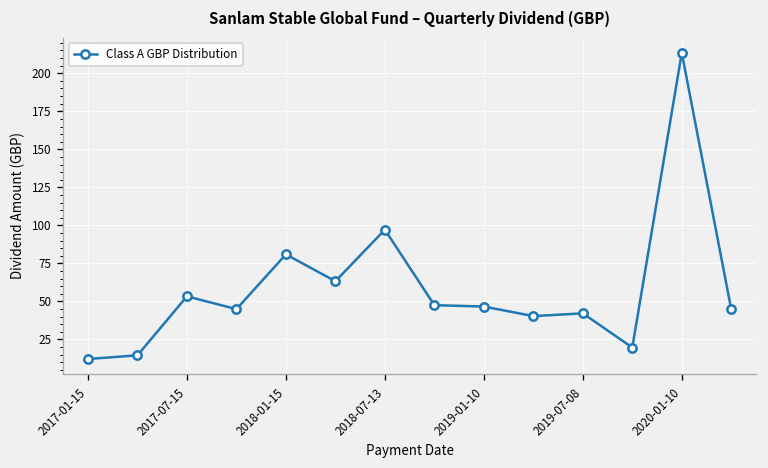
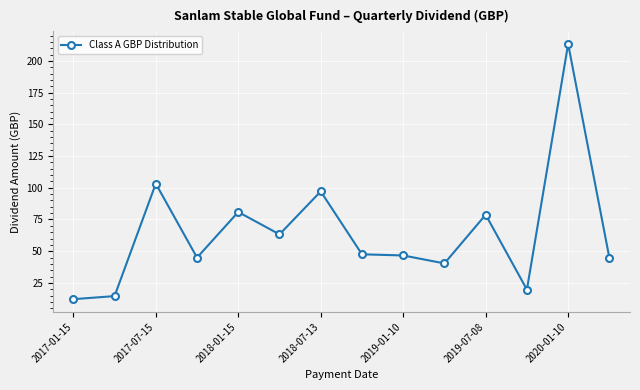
2017-07-15: 53 -> 103
2019-07-08: 42 -> 79
